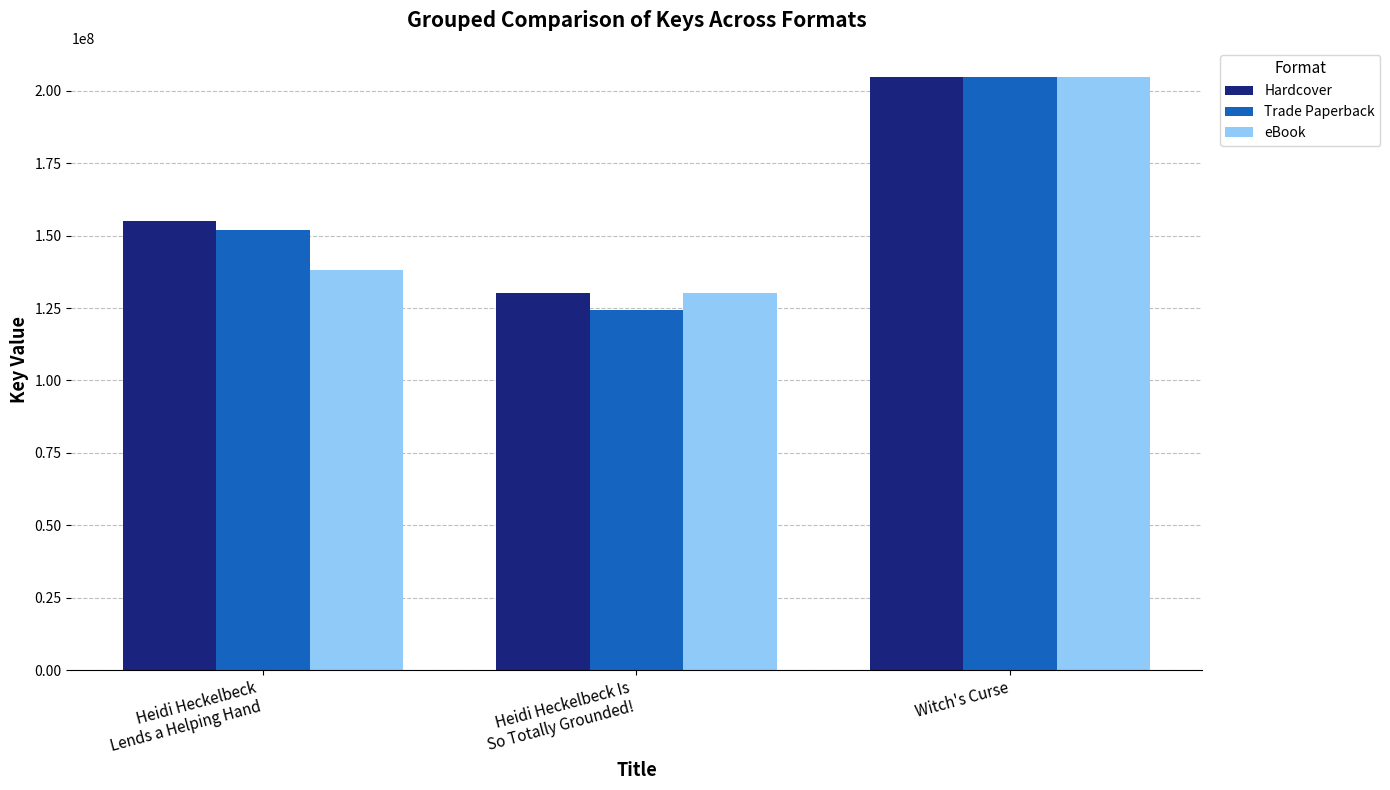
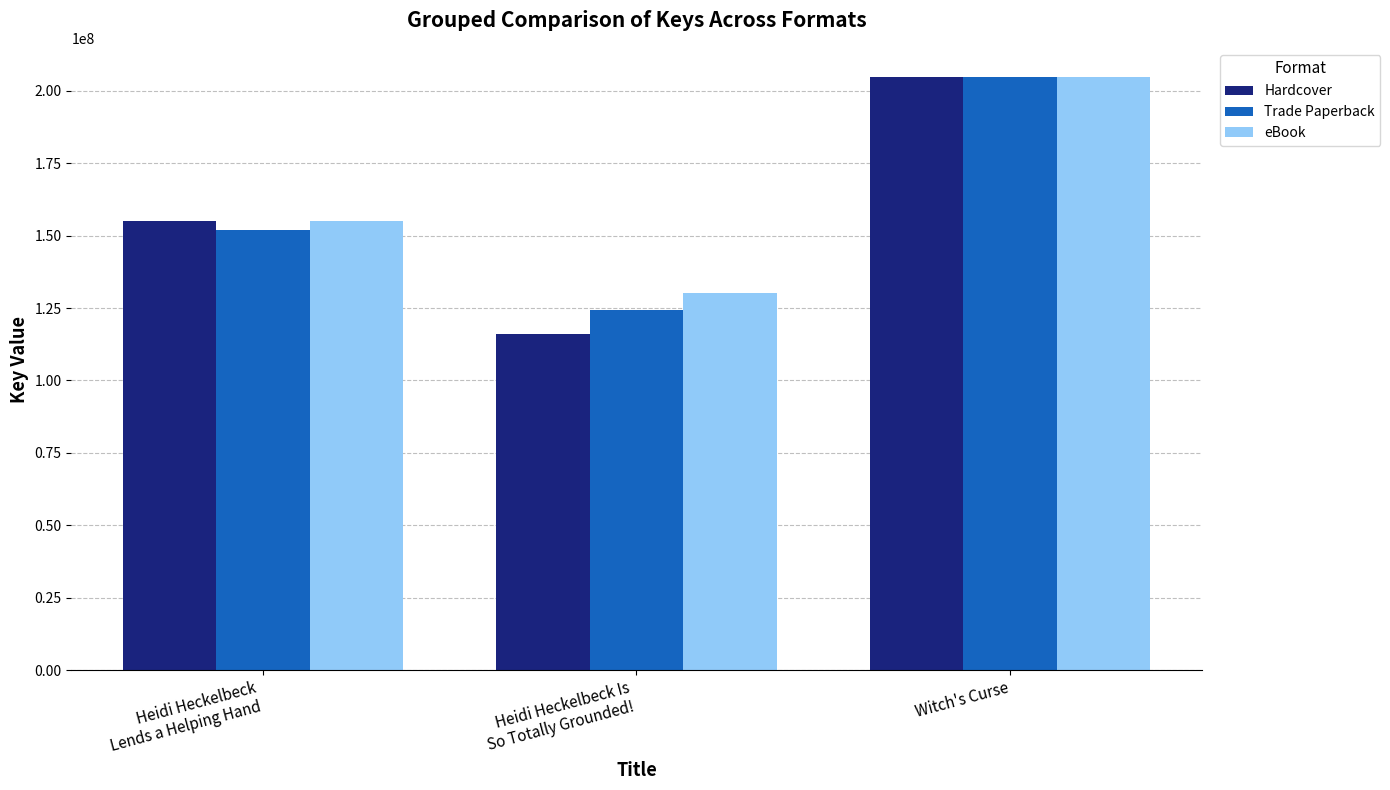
eBook, Heidi Heckelbeck Lends a Helping Hand: 138000000 -> 155000000
Hardcover, Heidi Heckelbeck Is So Totally Grounded!: 130000000 -> 116000000
